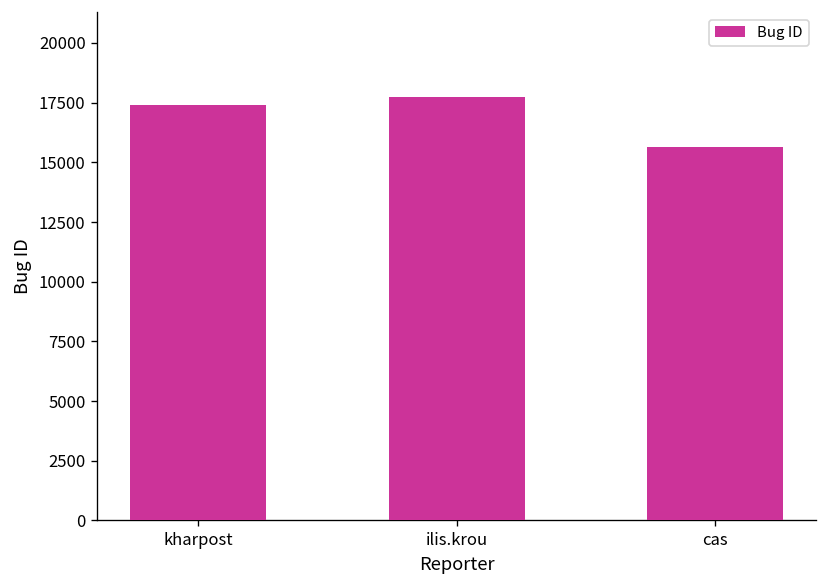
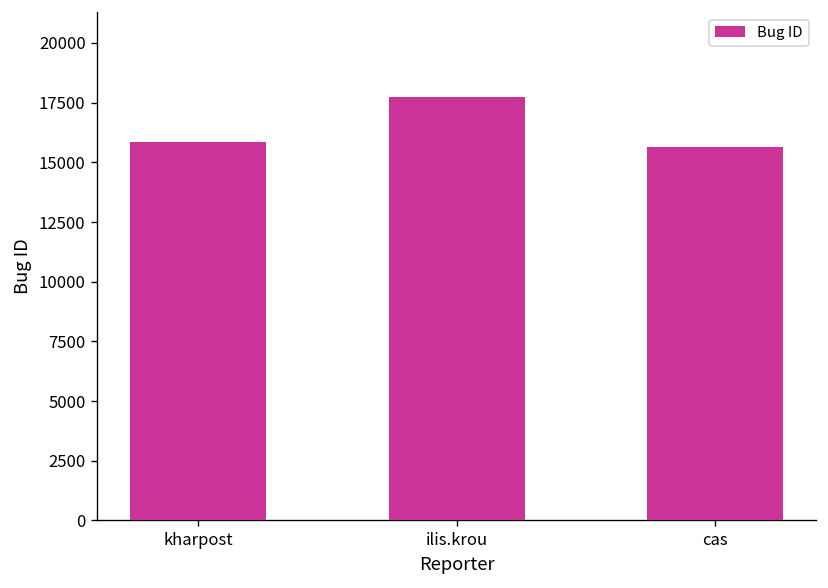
kharpost: 17400 -> 15800
